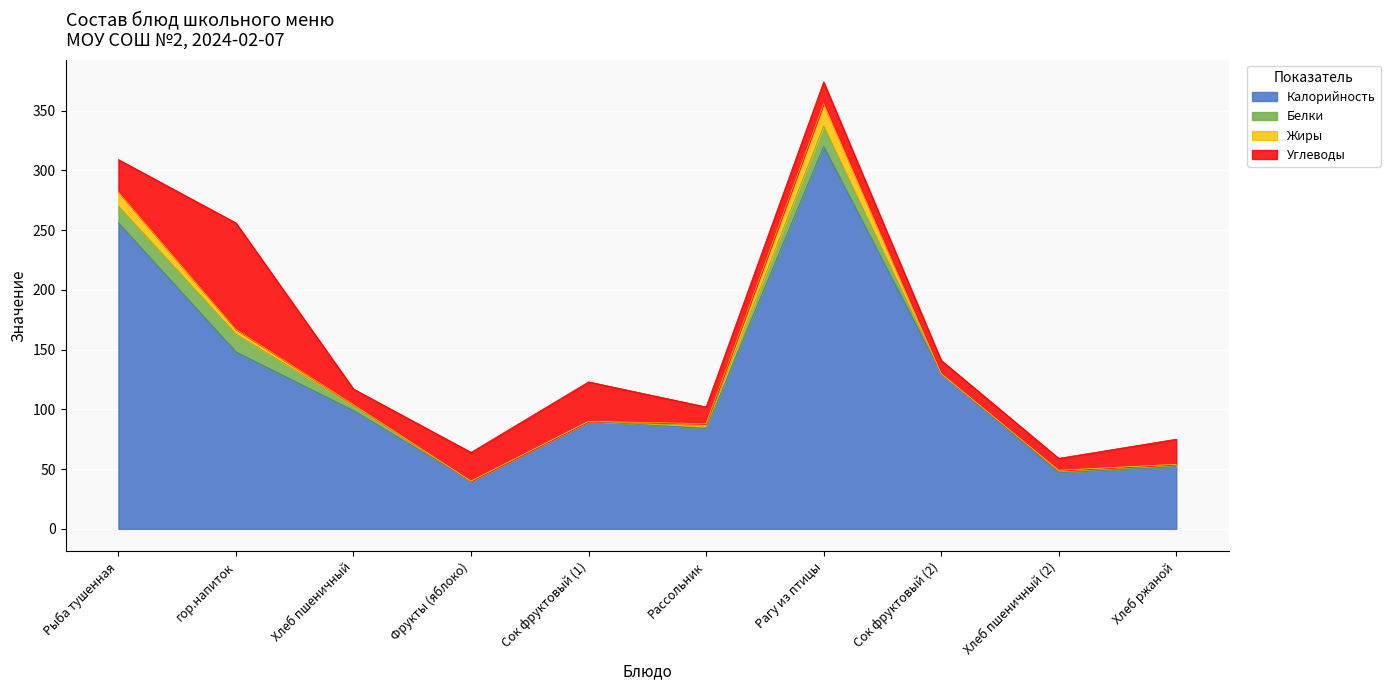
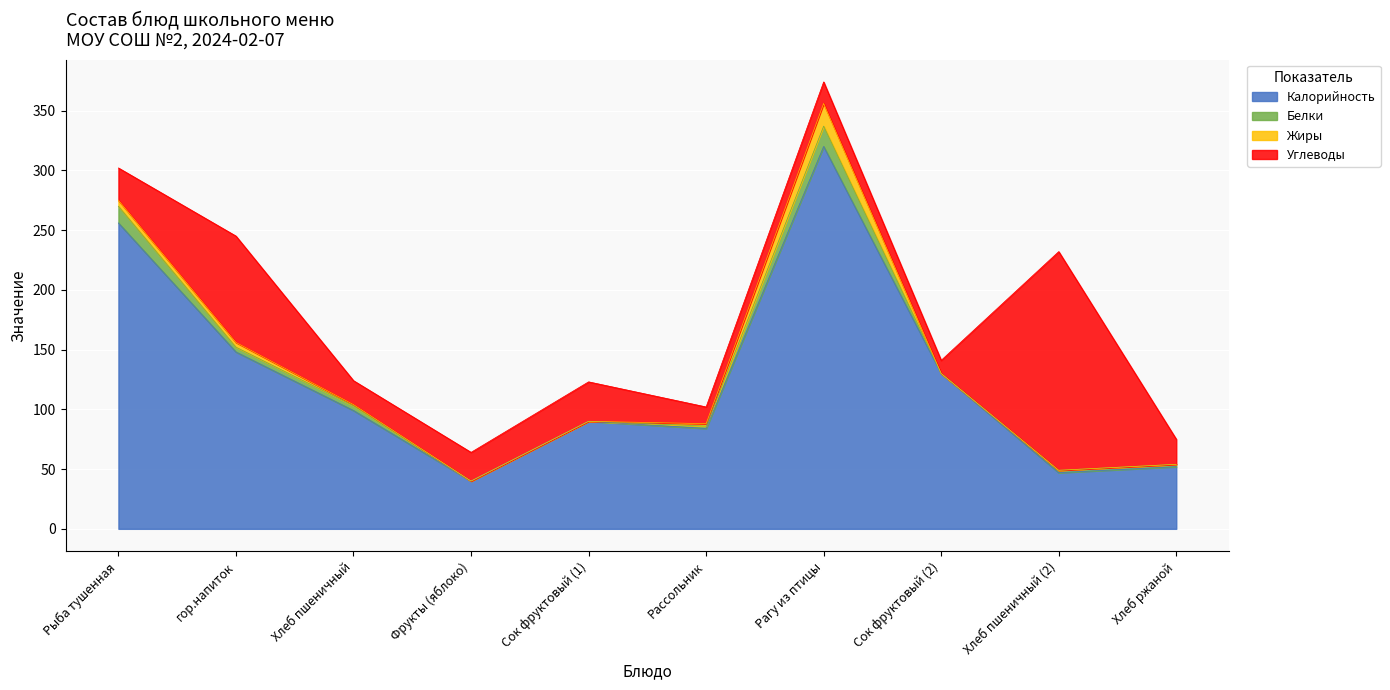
Жиры, Рыба тушенная: 12 -> 5
Белки, гор.напиток: 15 -> 4
Углеводы, Хлеб пшеничный: 13 -> 20
Углеводы, Хлеб пшеничный (2): 10 -> 183
